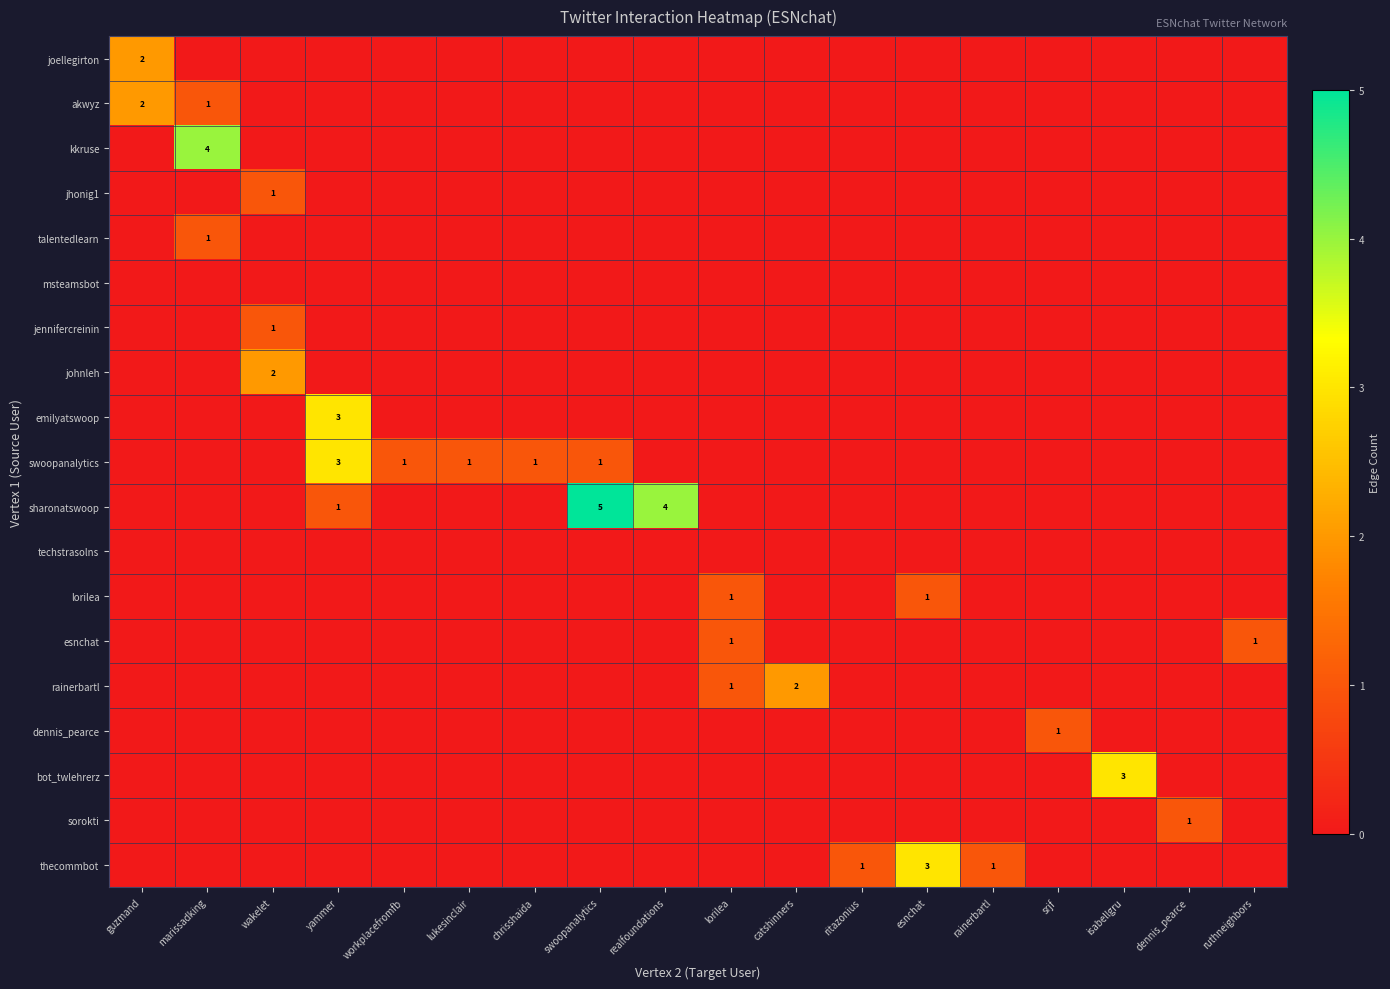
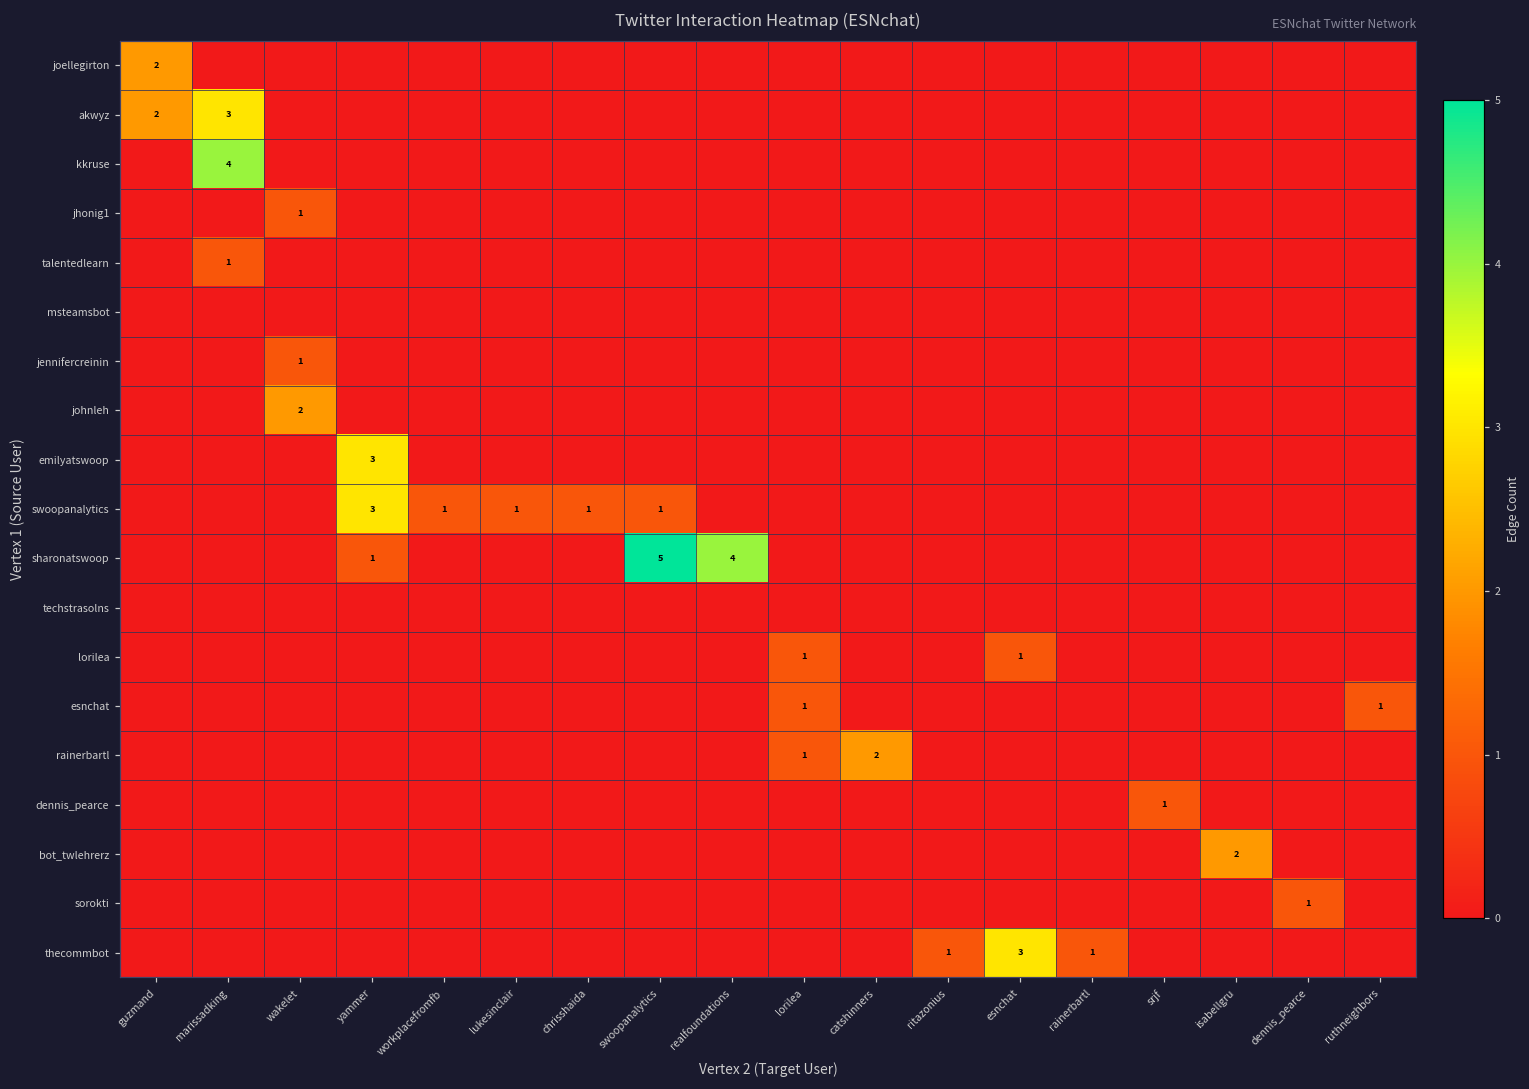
akwyz, marissadking: 1 -> 3
bot_twlehrerz, isabellgru: 3 -> 2
